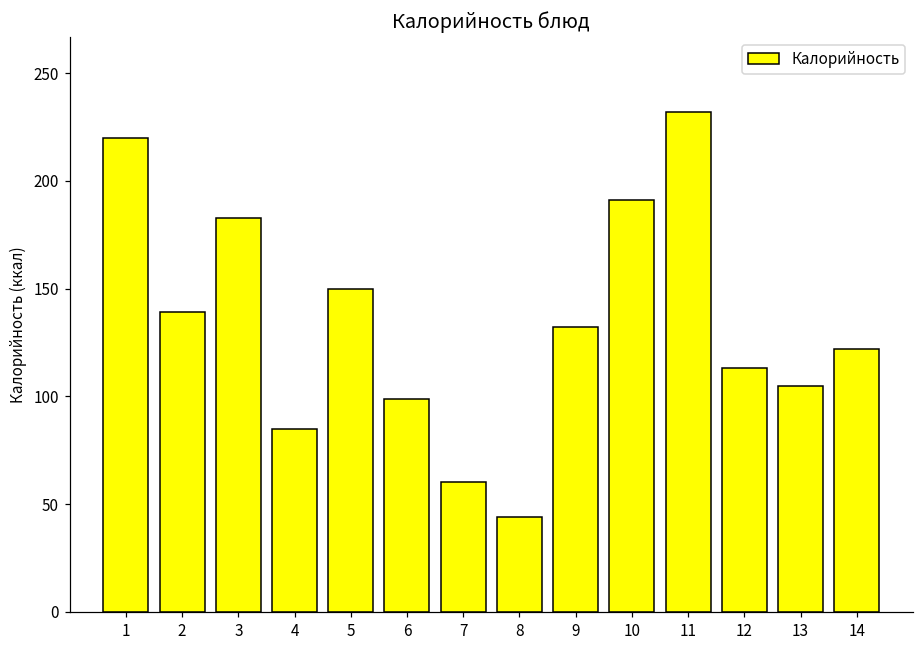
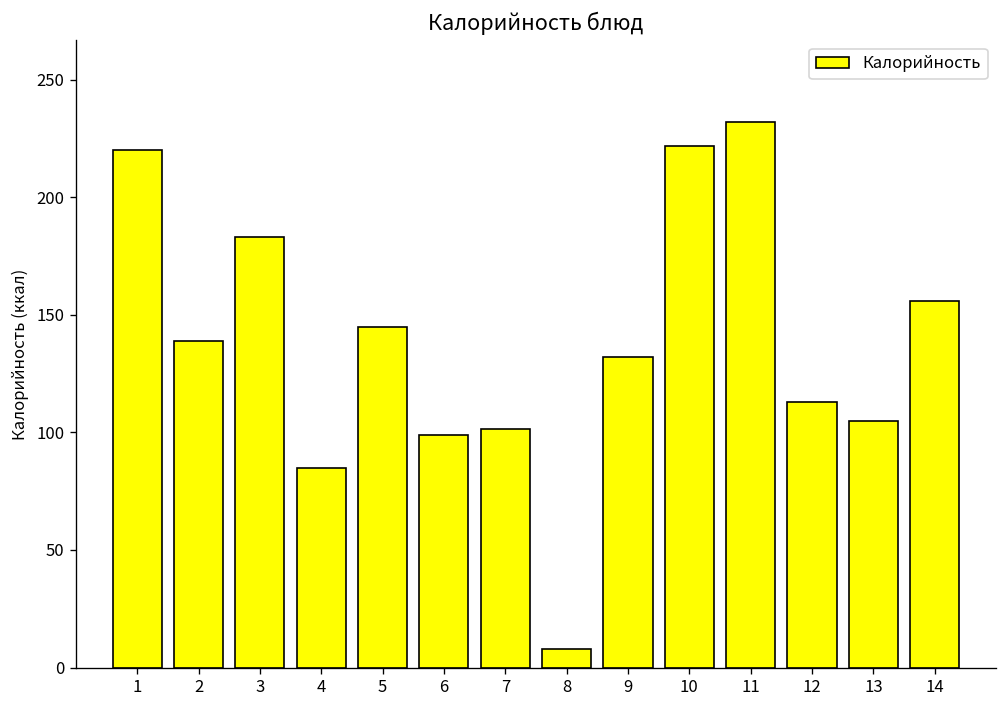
5: 150 -> 145
7: 61 -> 102
8: 44 -> 8
10: 191 -> 222
14: 122 -> 156
